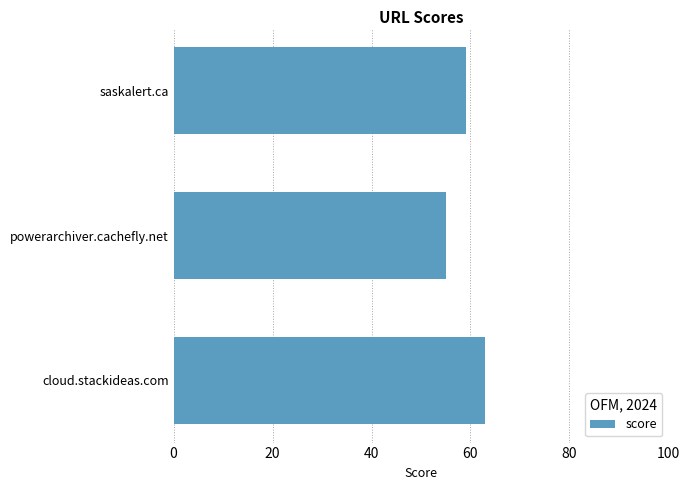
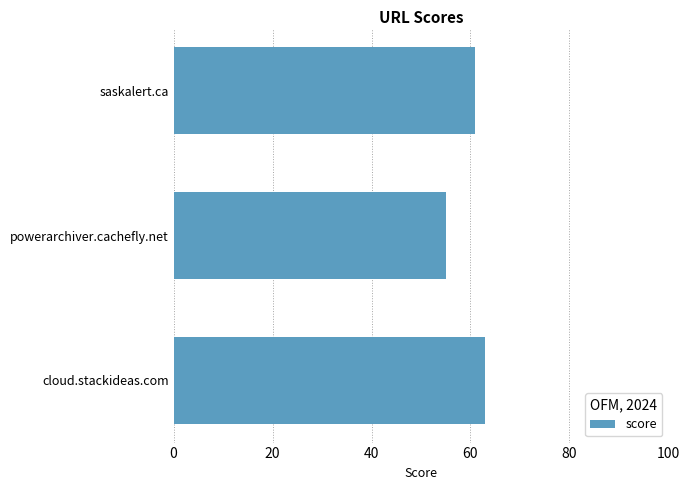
saskalert.ca: 59 -> 61
